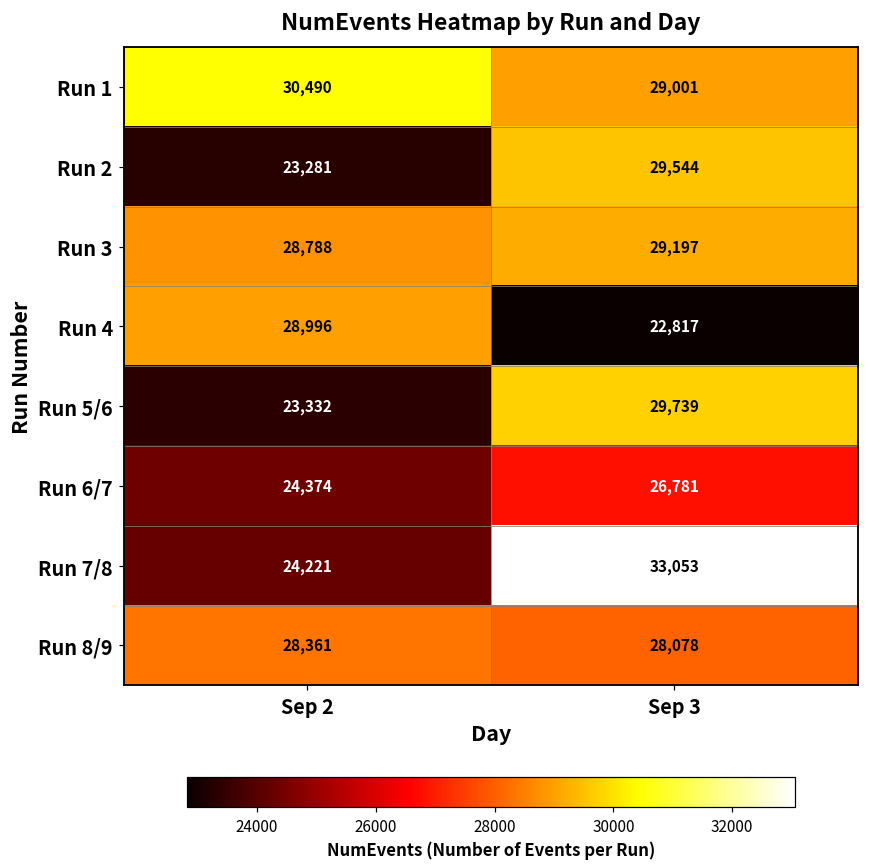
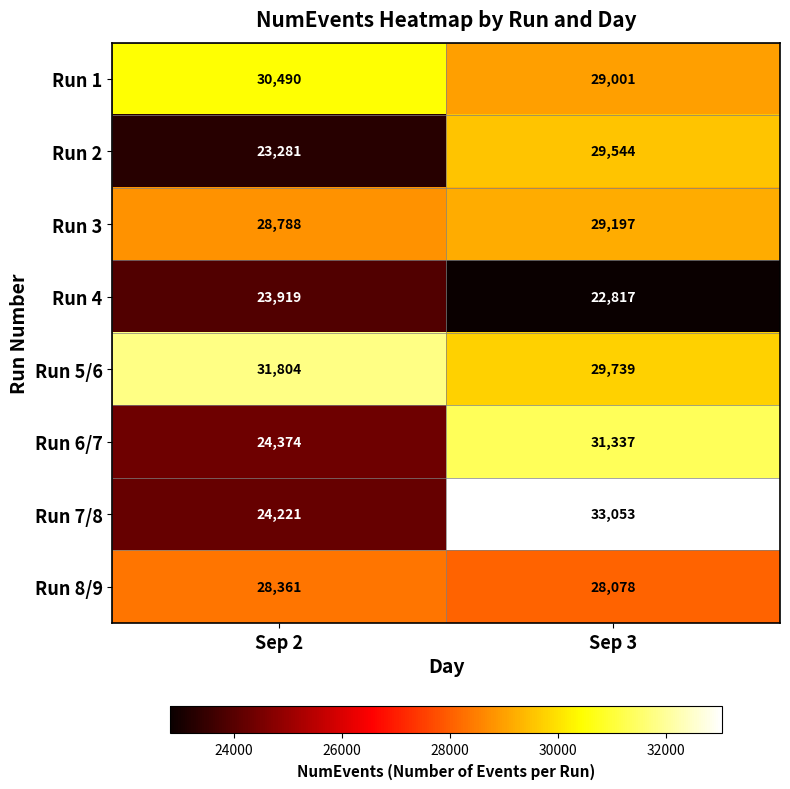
Run 4, Sep 2: 28,996 -> 23,919
Run 5/6, Sep 2: 23,332 -> 31,804
Run 6/7, Sep 3: 26,781 -> 31,337
